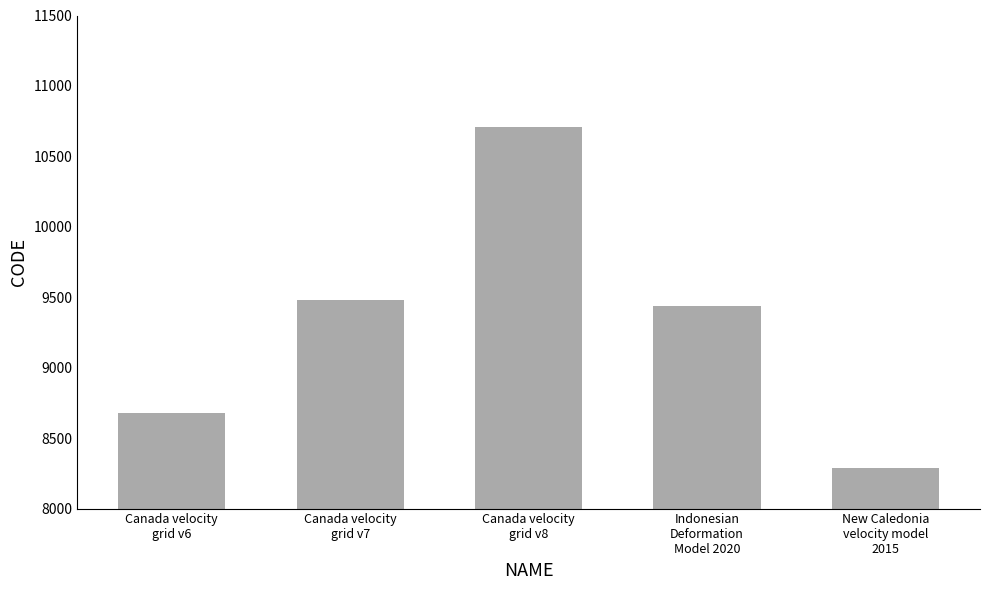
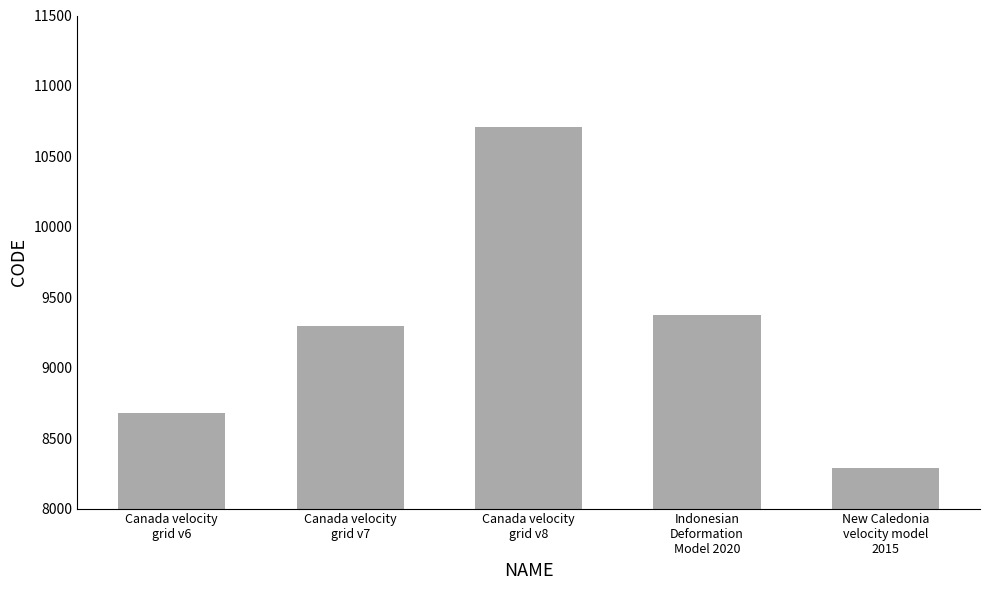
Canada velocity grid v7: 9480 -> 9300
Indonesian Deformation Model 2020: 9440 -> 9380
